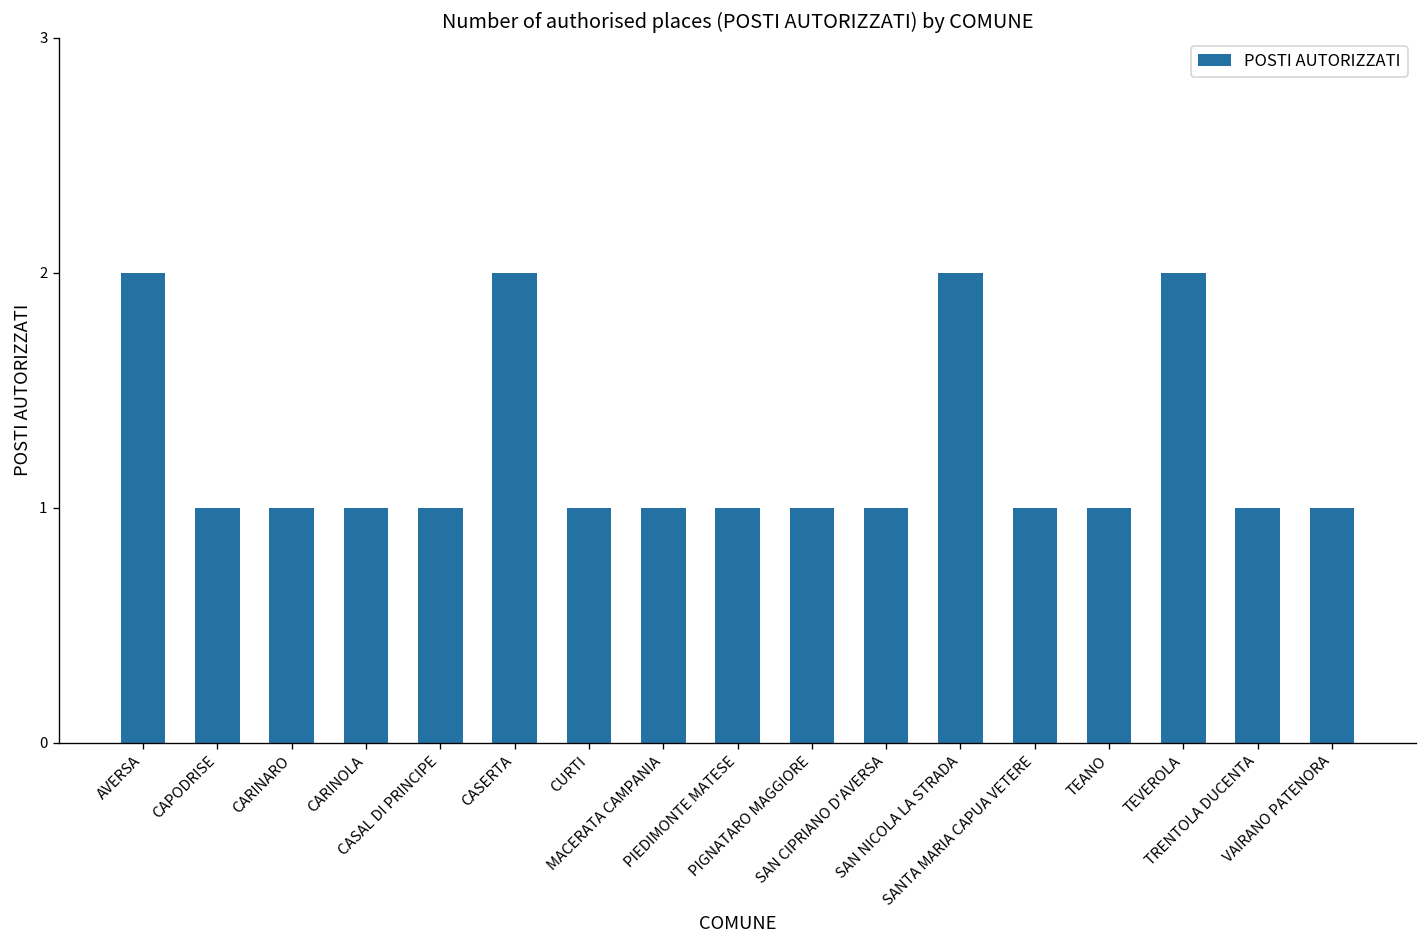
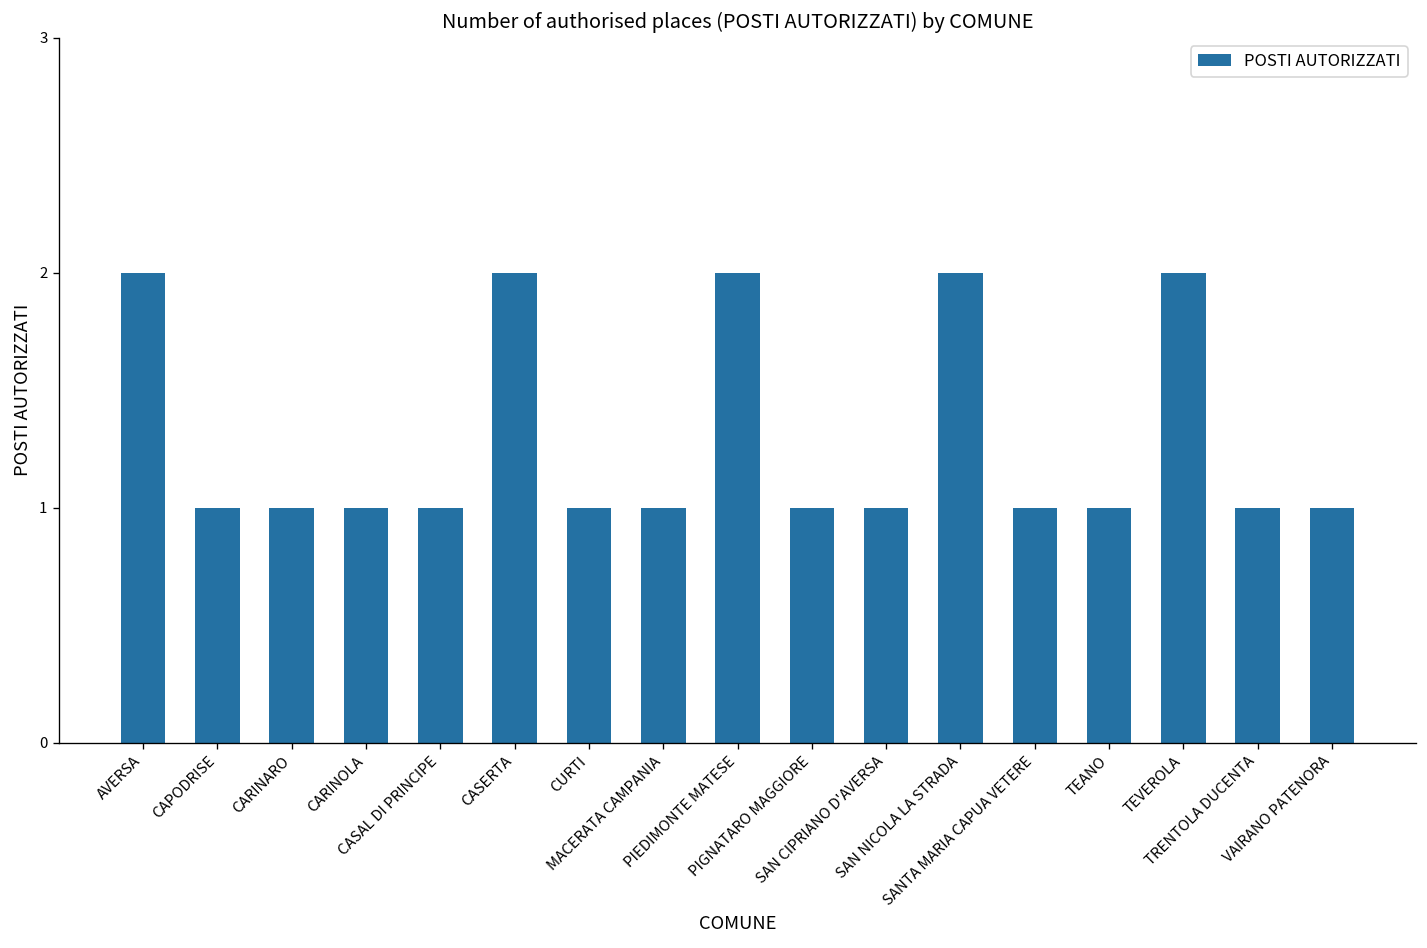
PIEDIMONTE MATESE: 1 -> 2
